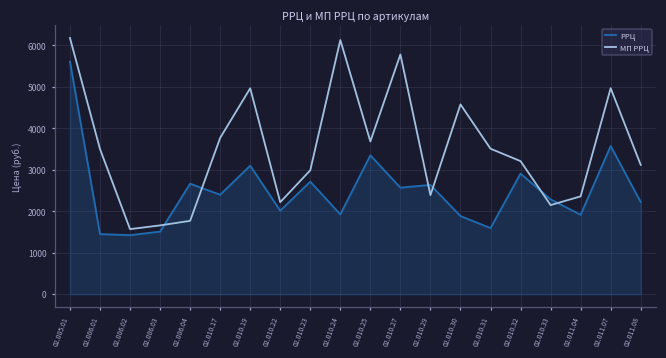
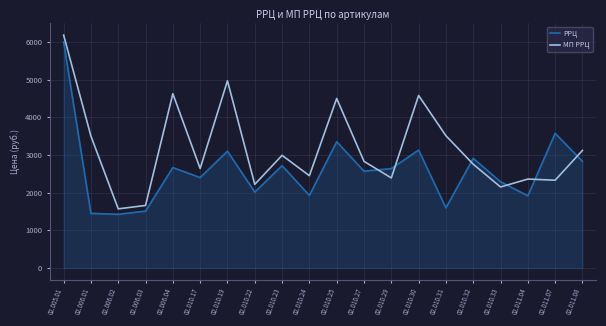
РРЦ, 02.005.01: 5600 -> 6000
МП РРЦ, 02.006.04: 1800 -> 4600
МП РРЦ, 02.010.17: 3800 -> 2600
МП РРЦ, 02.010.24: 6100 -> 2500
МП РРЦ, 02.010.25: 3700 -> 4500
МП РРЦ, 02.010.27: 5800 -> 2800
РРЦ, 02.010.30: 1900 -> 3100
МП РРЦ, 02.010.32: 3200 -> 2800
МП РРЦ, 02.011.07: 5000 -> 2300
РРЦ, 02.011.08: 2200 -> 2800
